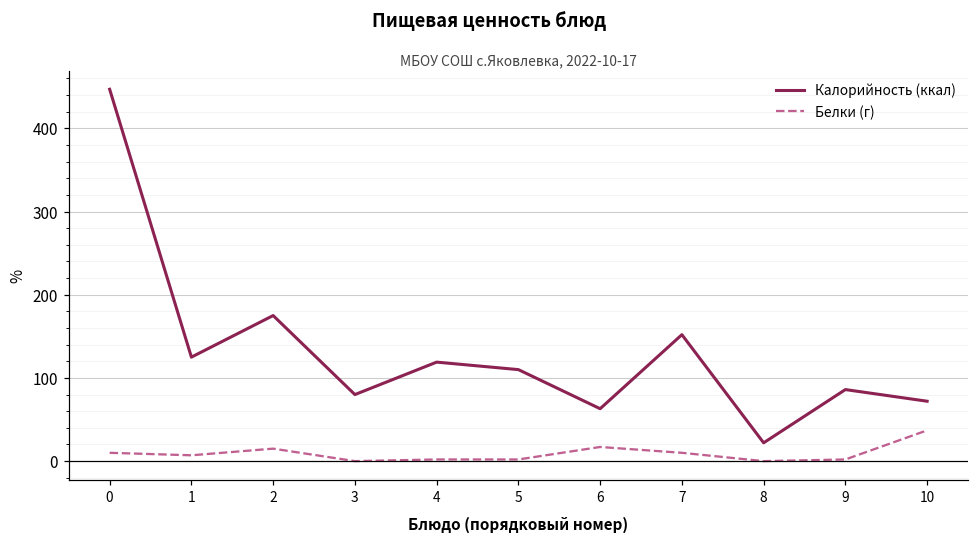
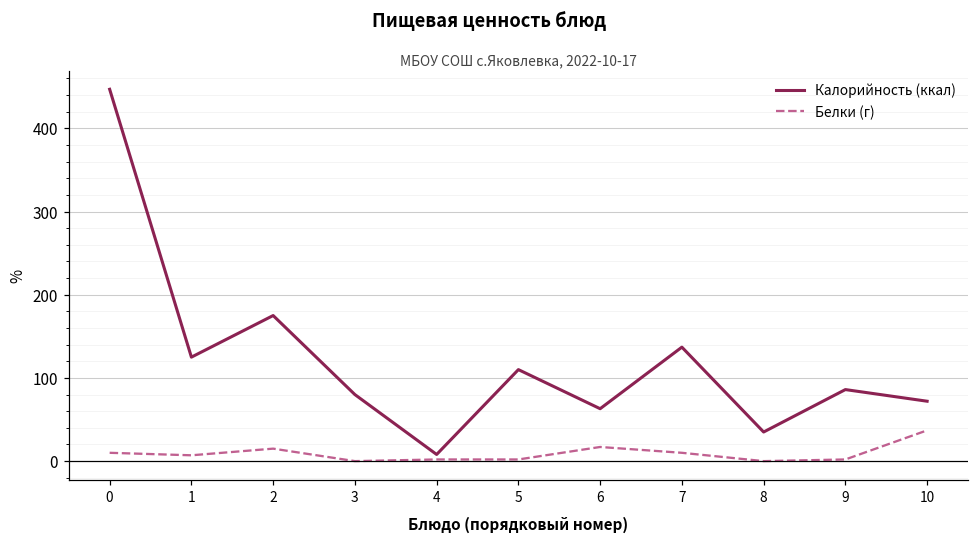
Калорийность (ккал), 4: 120 -> 10
Калорийность (ккал), 7: 150 -> 140
Калорийность (ккал), 8: 20 -> 40
